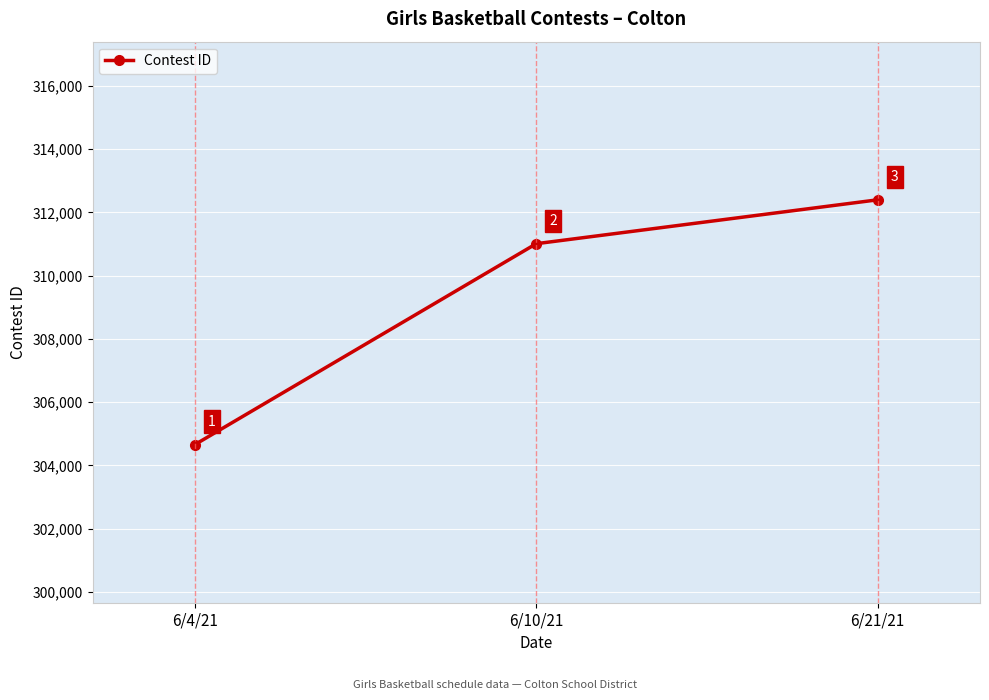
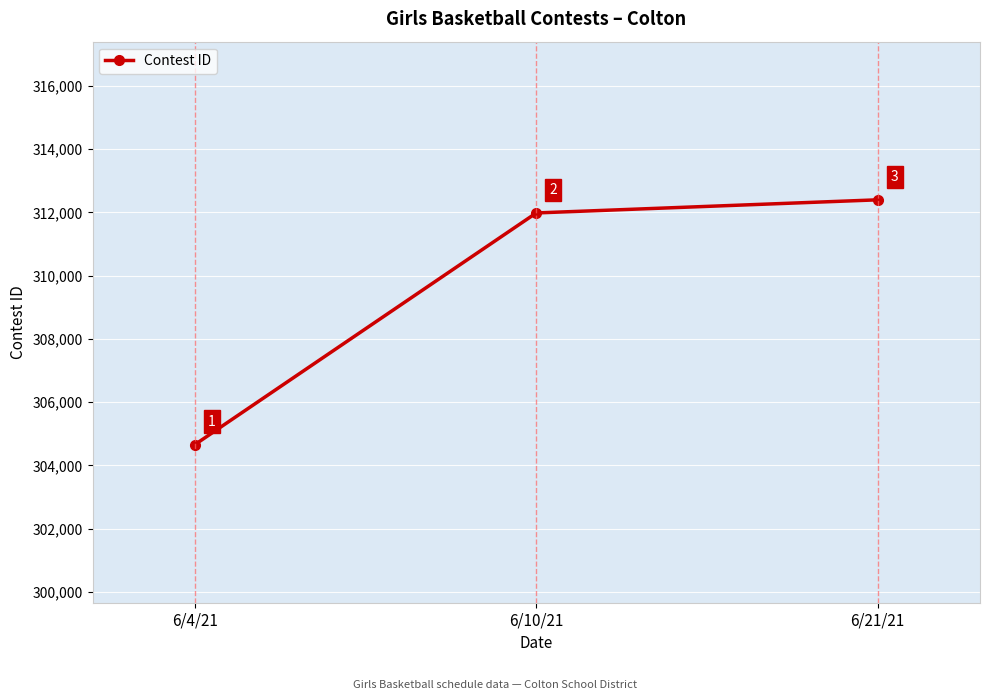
6/10/21: 311,000 -> 312,000
